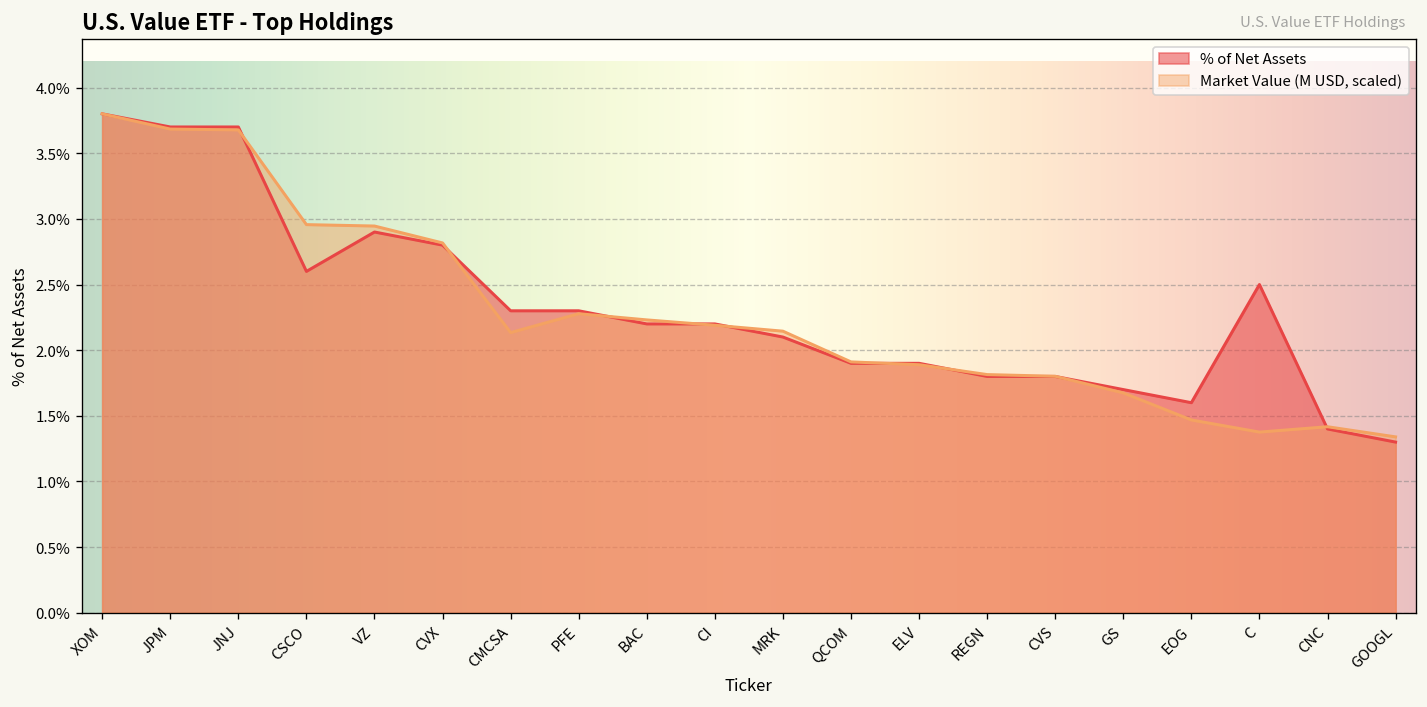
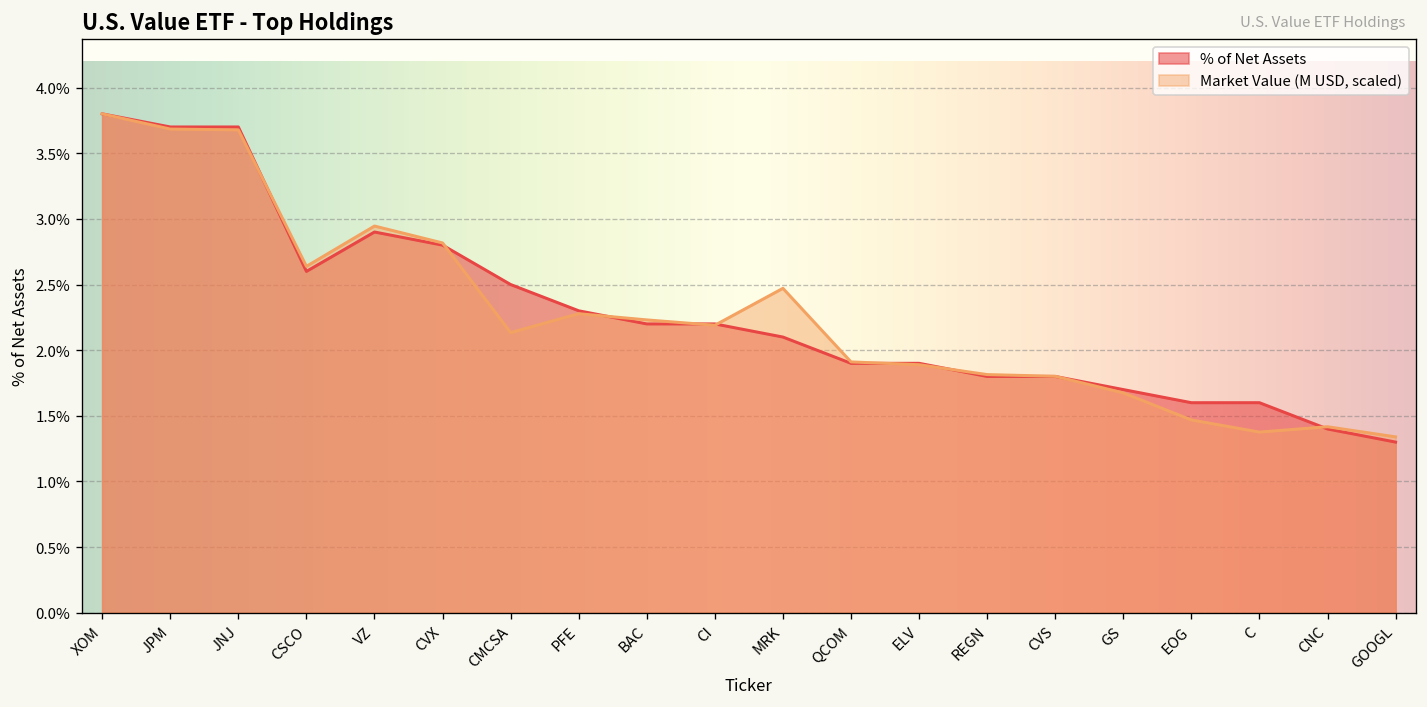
Market Value (M USD, scaled), CSCO: 2.96% -> 2.64%
% of Net Assets, CMCSA: 2.3% -> 2.5%
Market Value (M USD, scaled), MRK: 2.14% -> 2.47%
% of Net Assets, C: 2.5% -> 1.6%
